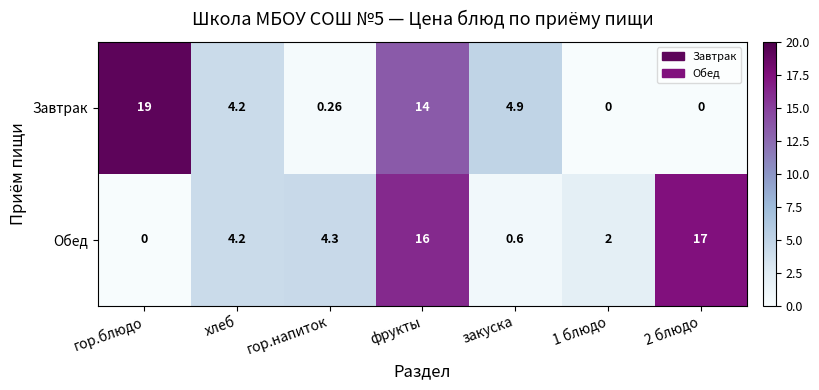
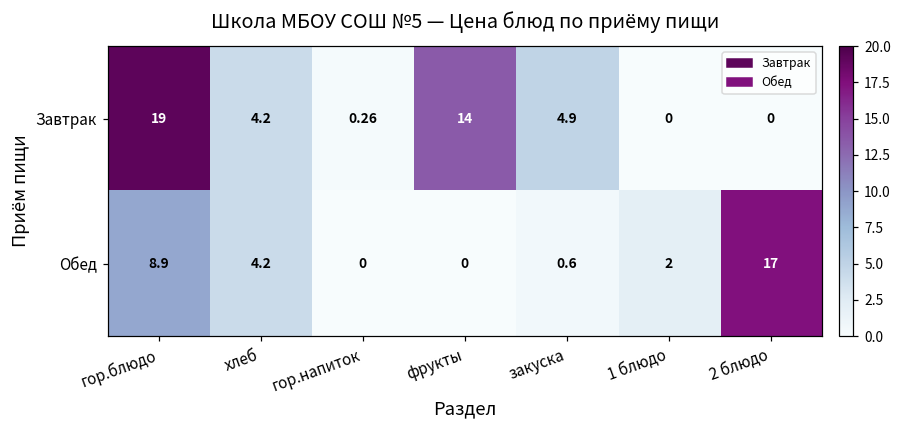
Обед, гор.блюдо: 0 -> 8.9
Обед, гор.напиток: 4.3 -> 0
Обед, фрукты: 16 -> 0
